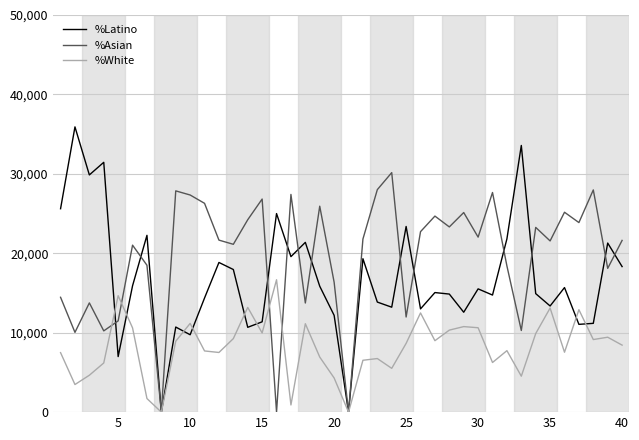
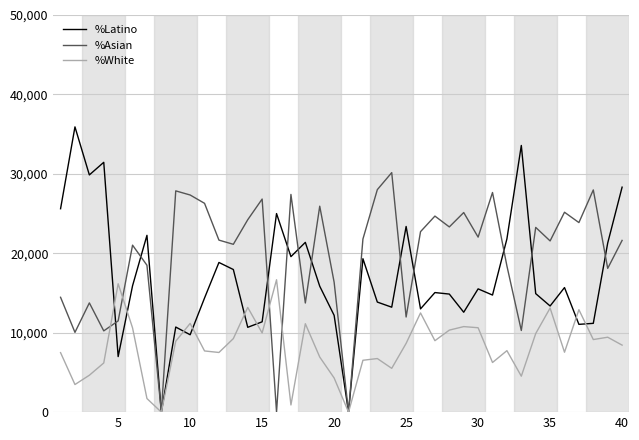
%White, 5: 15,000 -> 16,000
%Latino, 40: 18,000 -> 28,000
